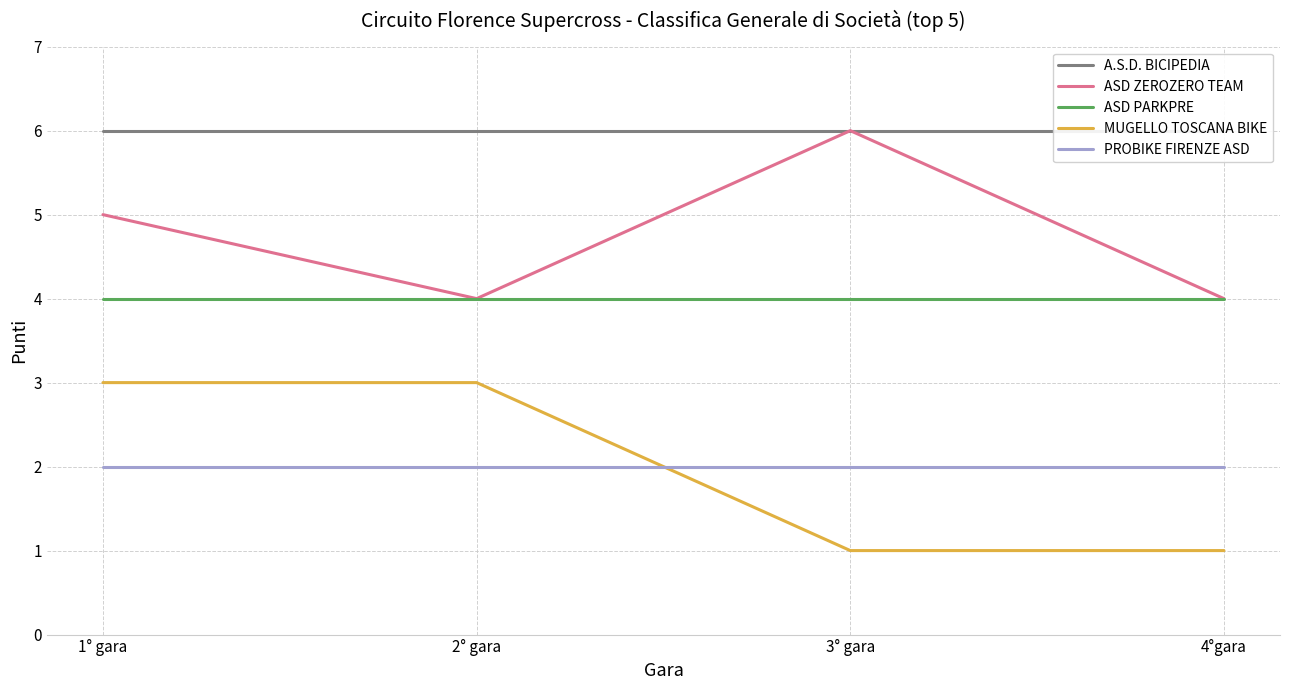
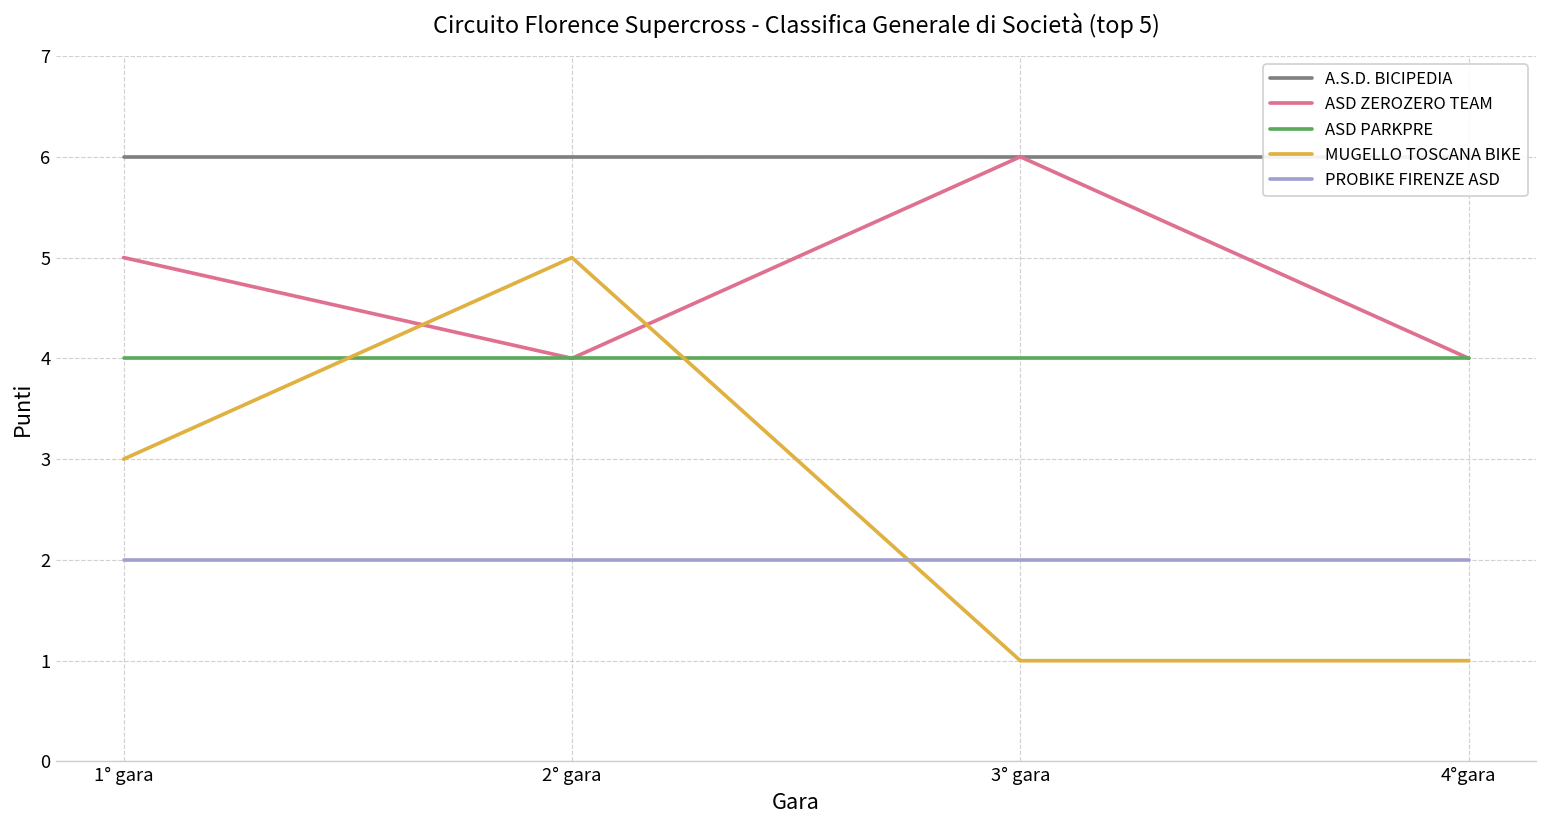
MUGELLO TOSCANA BIKE, 2° gara: 3 -> 5
